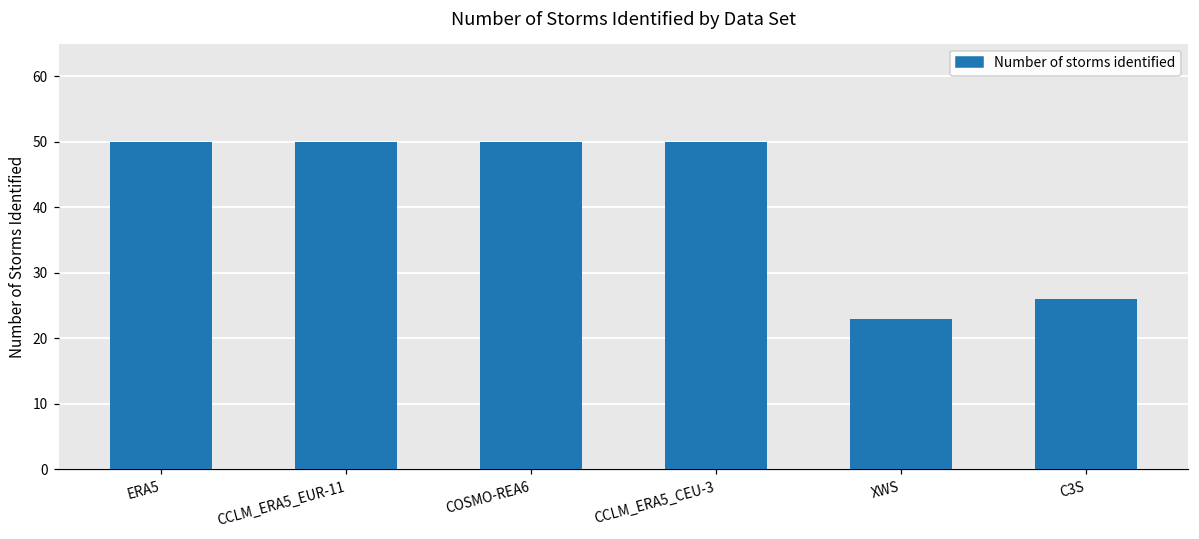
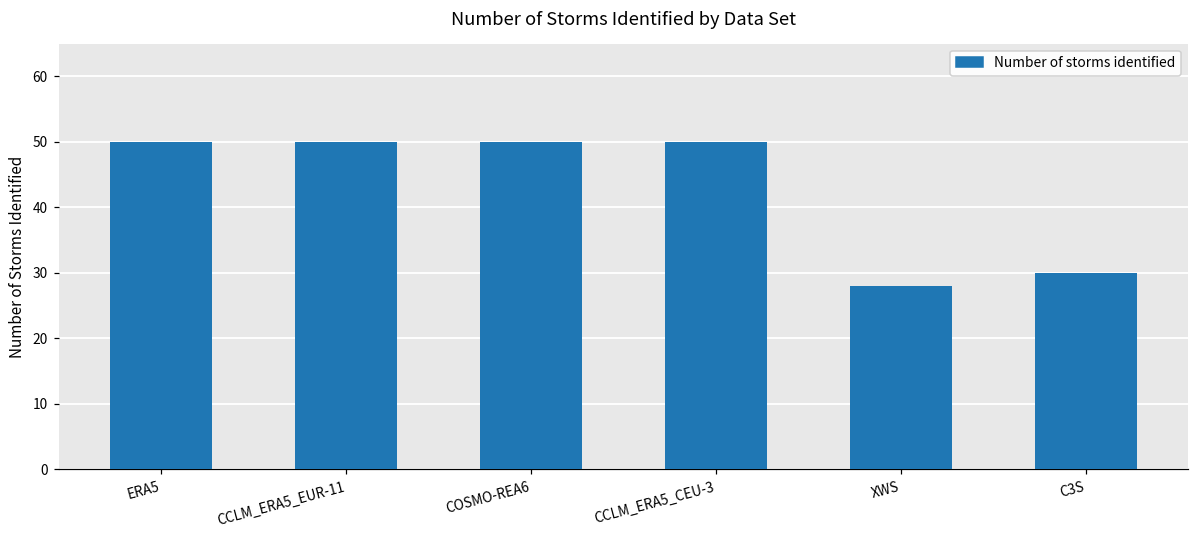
XWS: 23 -> 28
C3S: 26 -> 30
